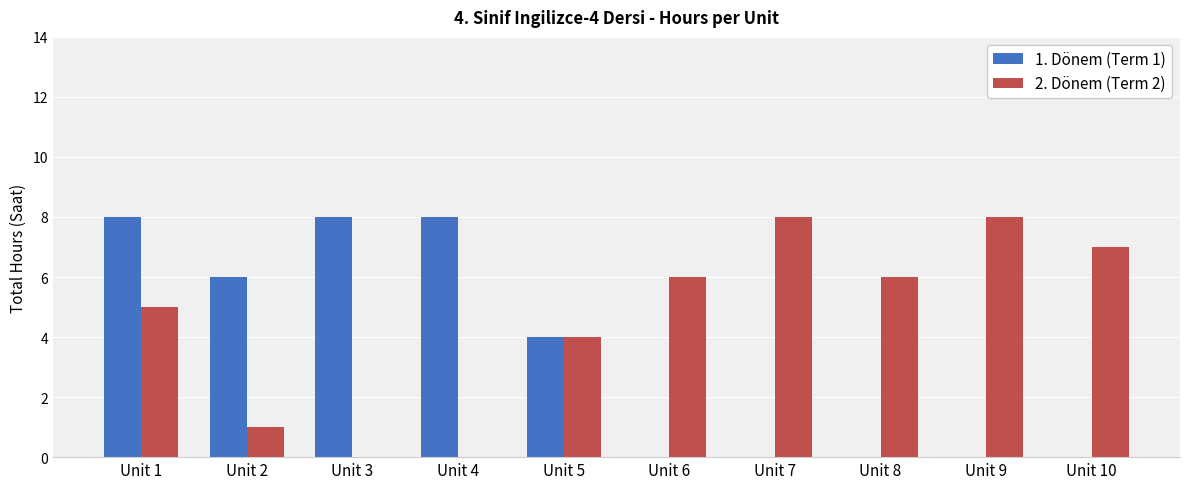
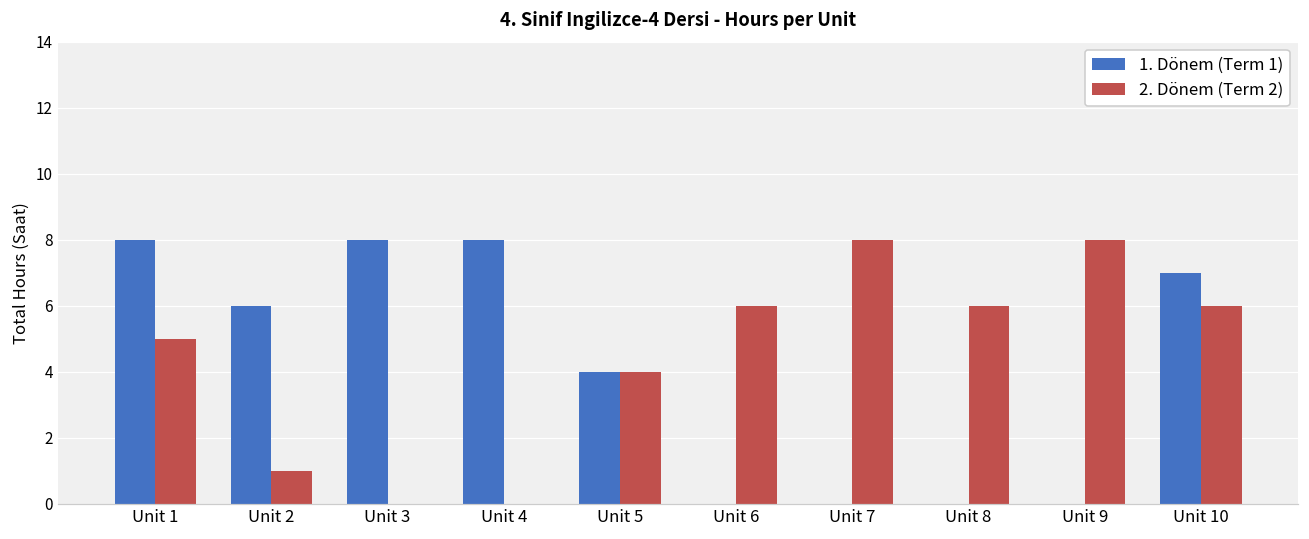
1. Dönem (Term 1), Unit 10: 0 -> 7
2. Dönem (Term 2), Unit 10: 7 -> 6
